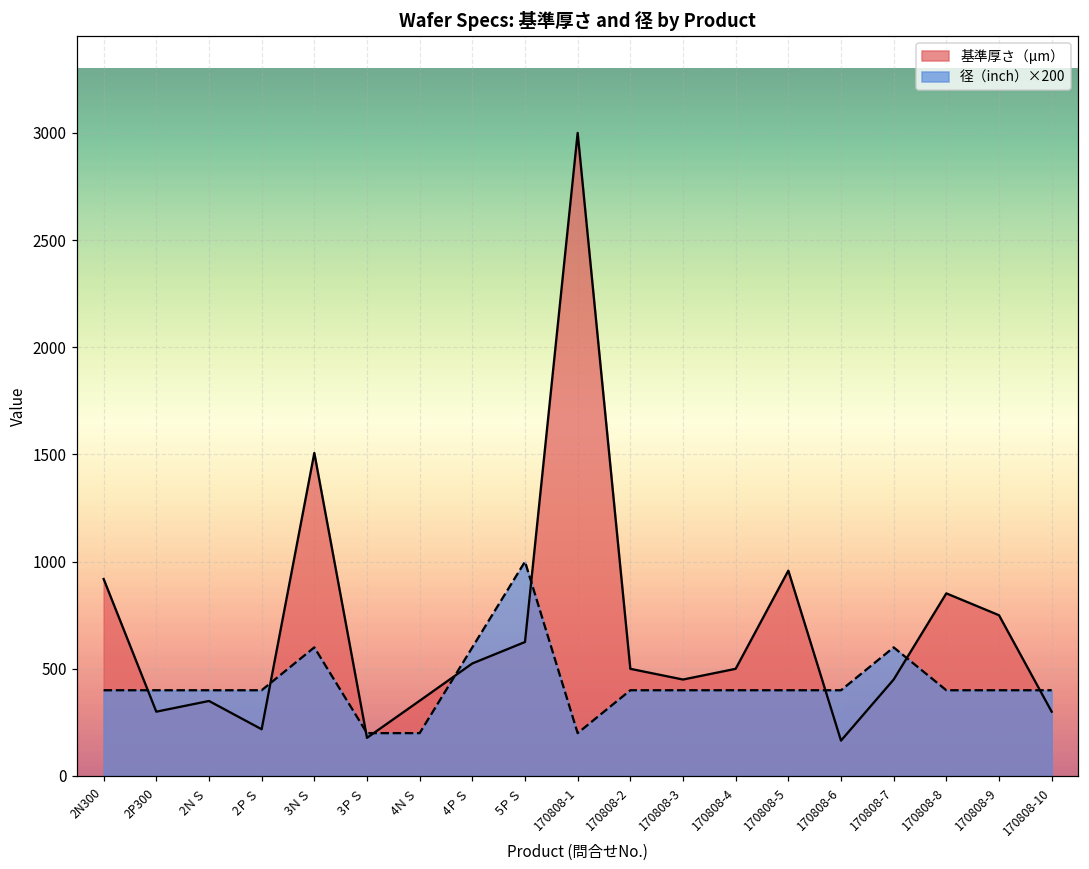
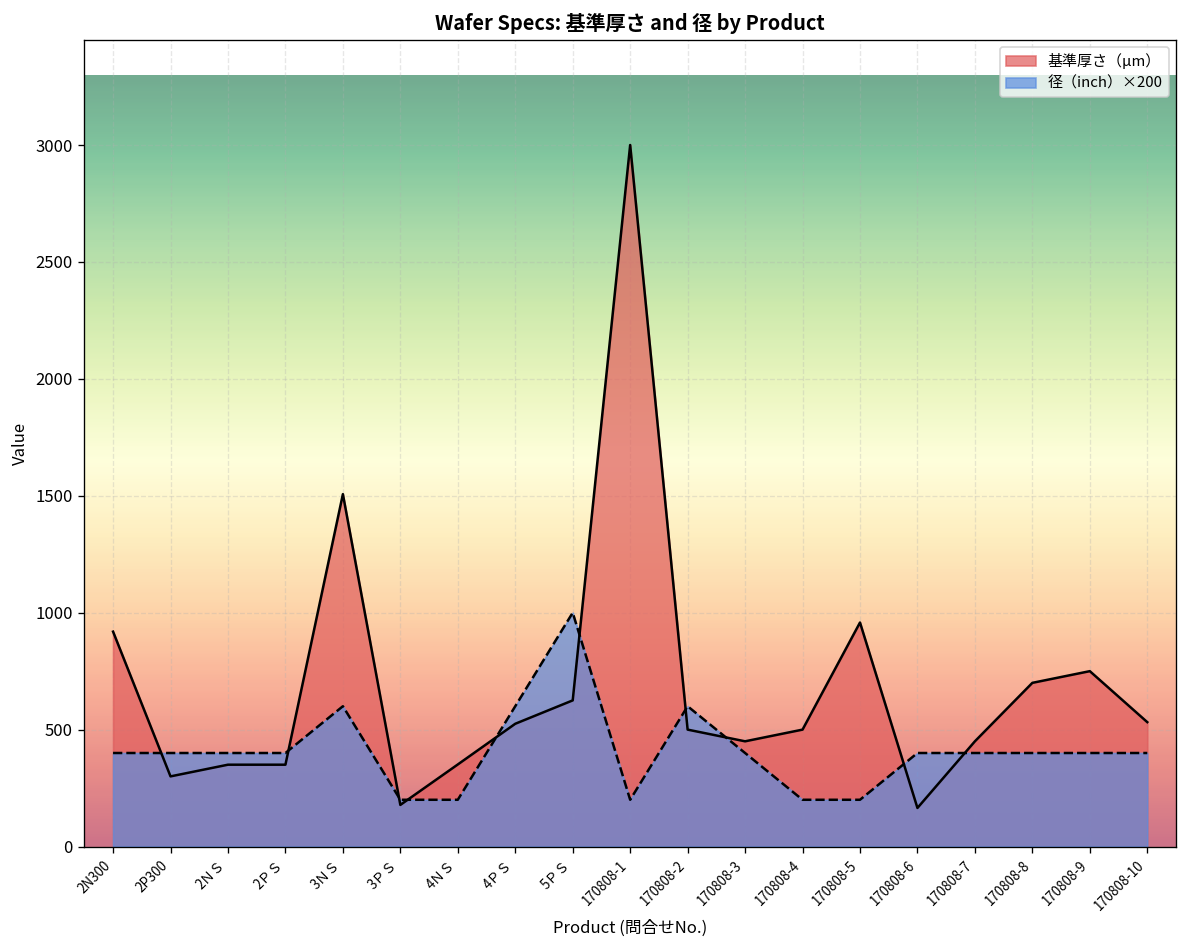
基準厚さ（μm）, 2ＰＳ: 220 -> 350
径（inch）×200, 170808-2: 400 -> 600
径（inch）×200, 170808-4: 400 -> 200
径（inch）×200, 170808-5: 400 -> 200
径（inch）×200, 170808-7: 600 -> 400
基準厚さ（μm）, 170808-8: 850 -> 700
基準厚さ（μm）, 170808-10: 300 -> 530
